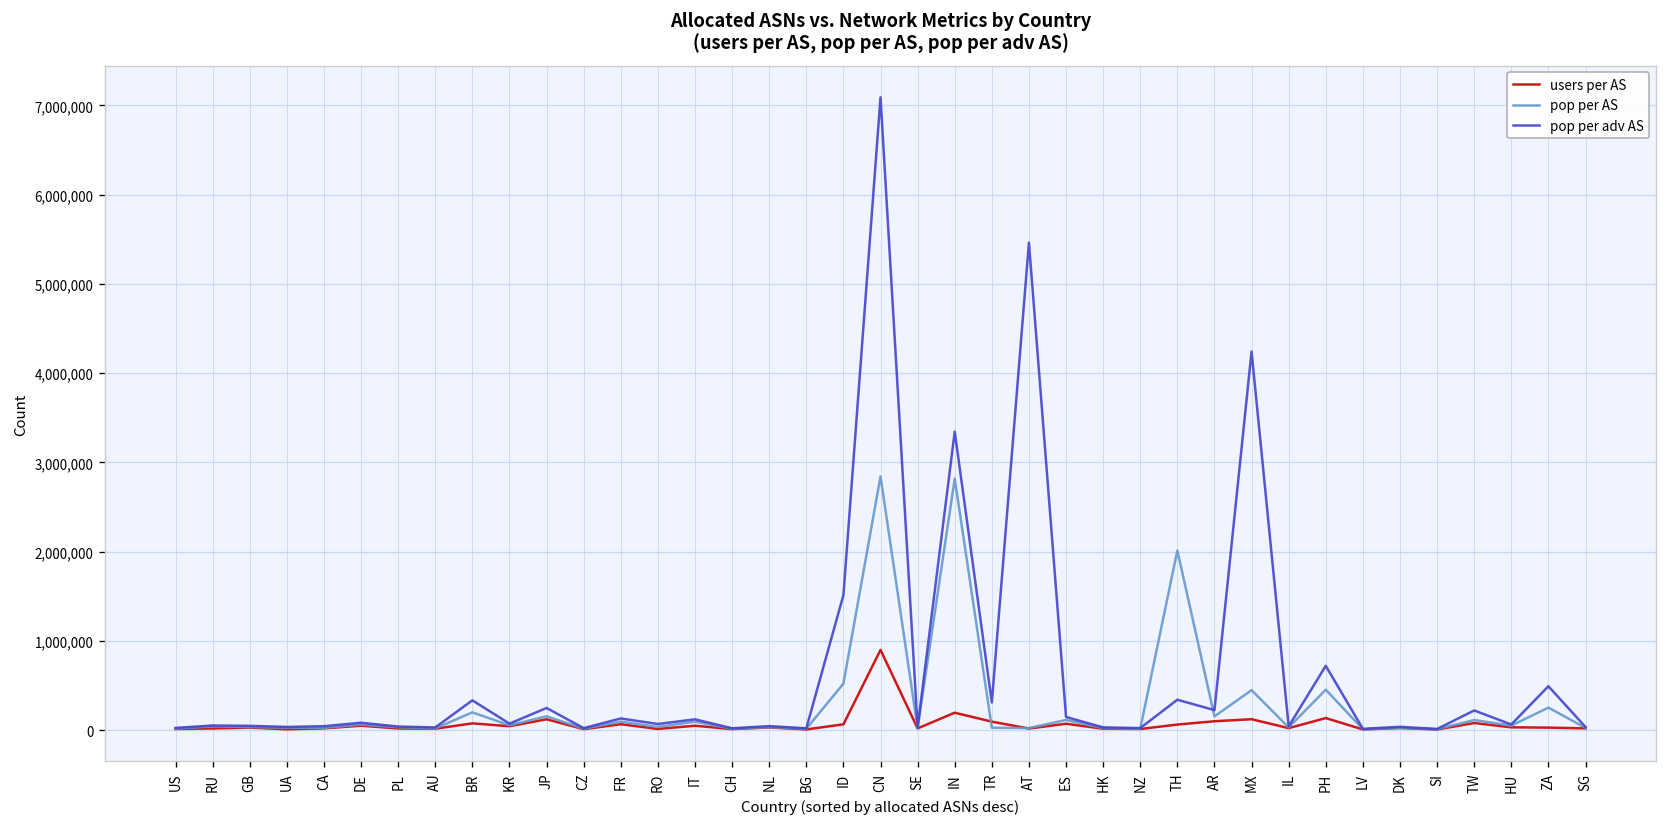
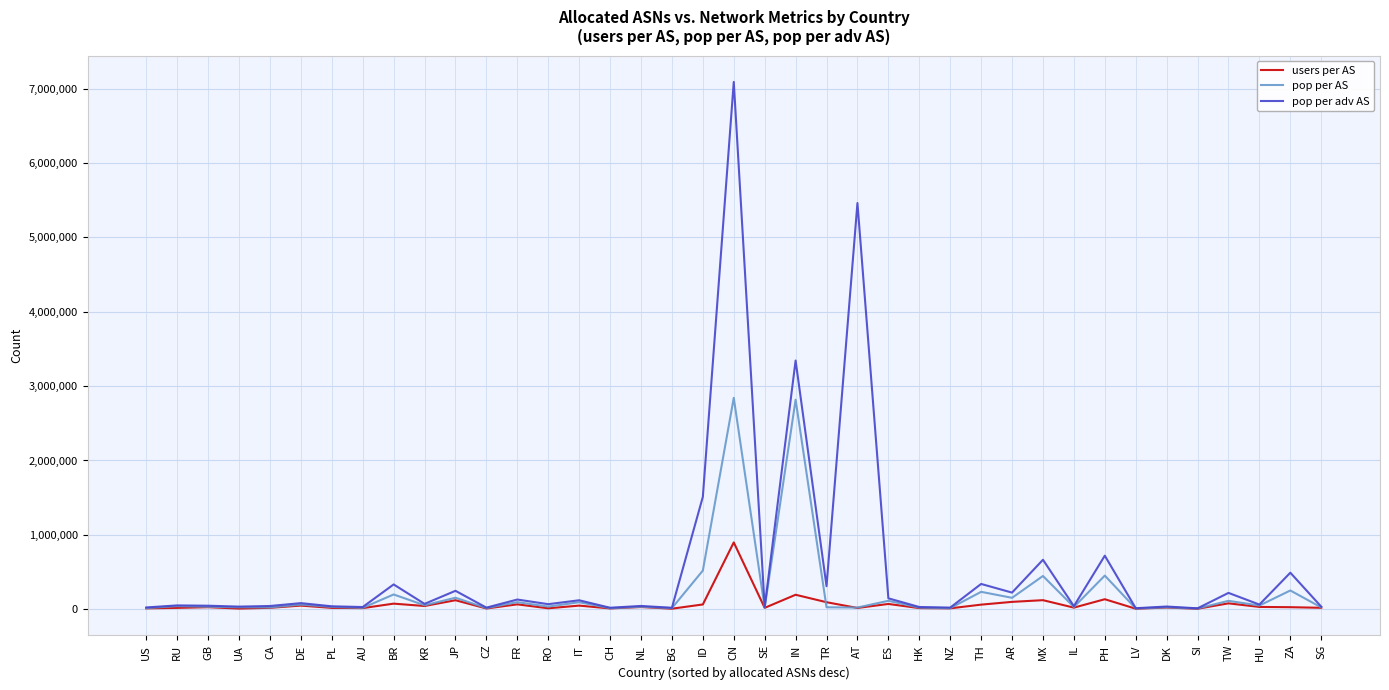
pop per AS, TH: 2,000,000 -> 200,000
pop per adv AS, MX: 4,200,000 -> 700,000
